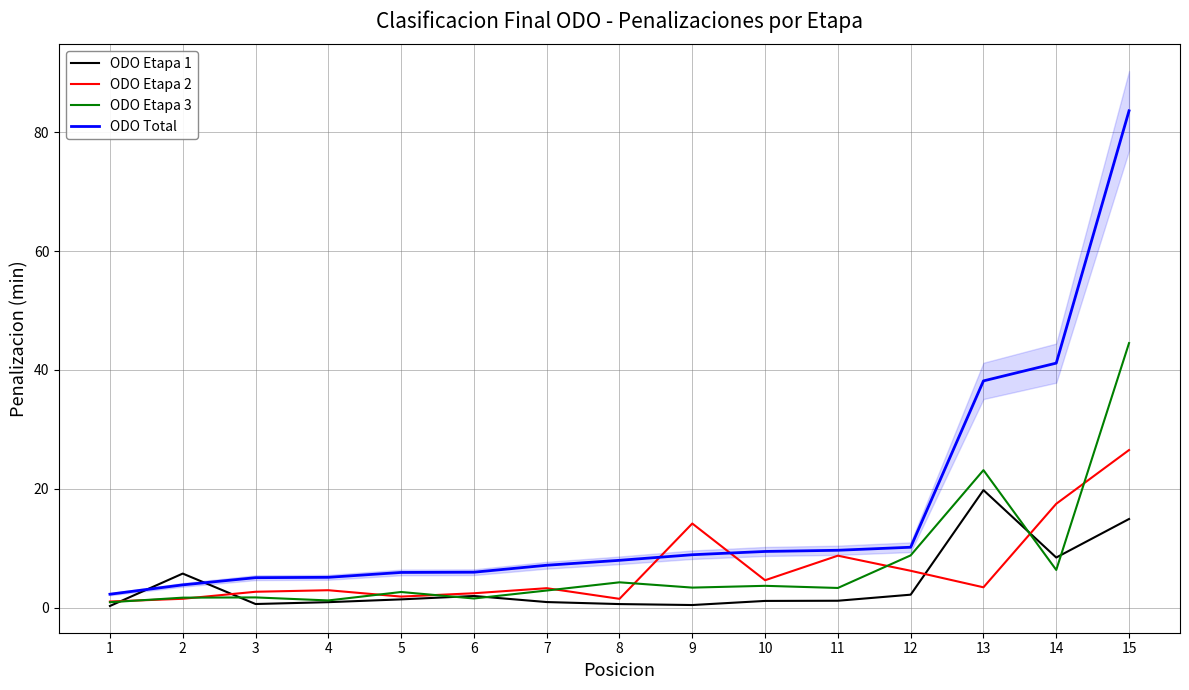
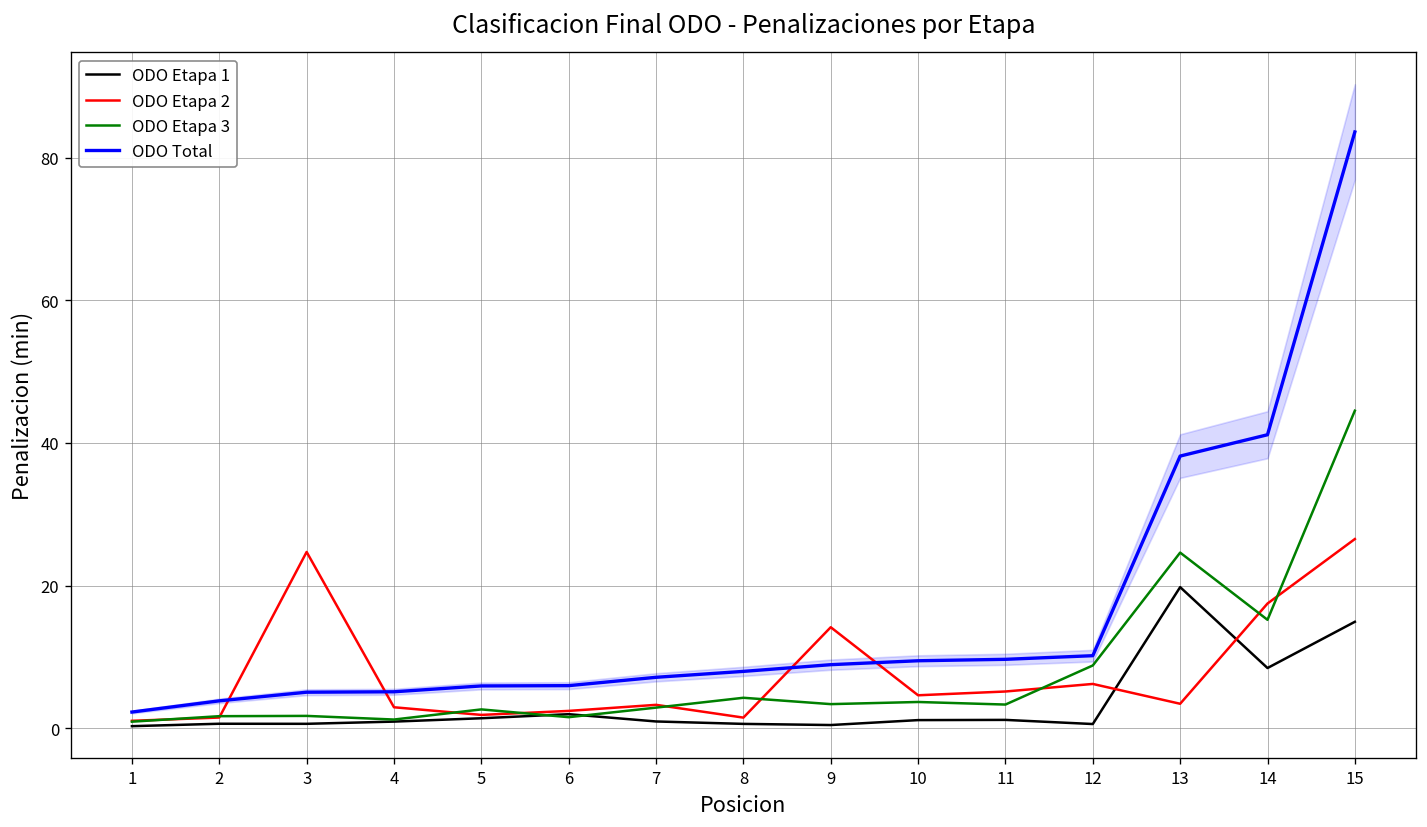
ODO Etapa 1, 2: 6 -> 1
ODO Etapa 2, 3: 3 -> 25
ODO Etapa 2, 11: 9 -> 5
ODO Etapa 1, 12: 2 -> 1
ODO Etapa 3, 13: 23 -> 25
ODO Etapa 3, 14: 6 -> 15
